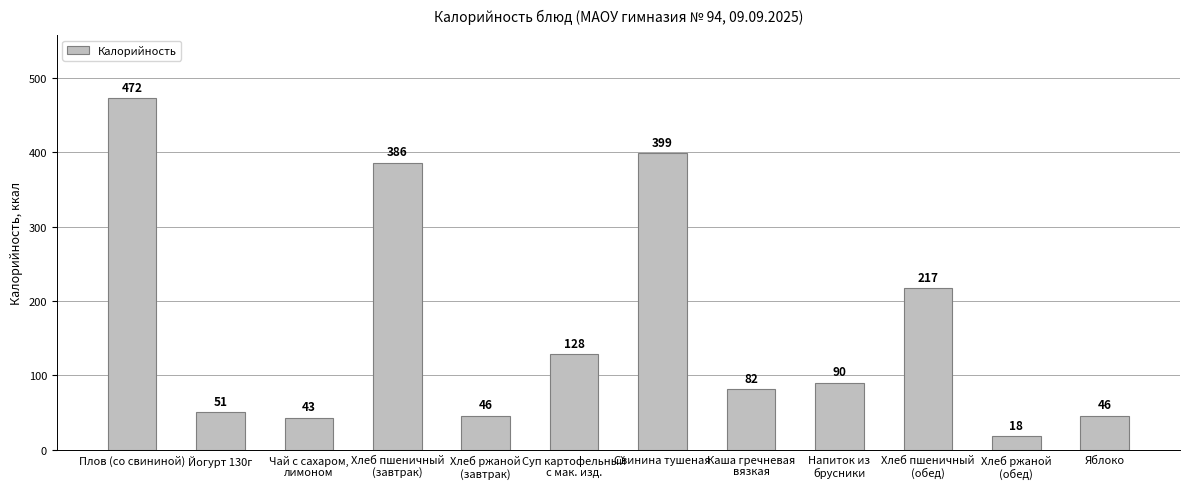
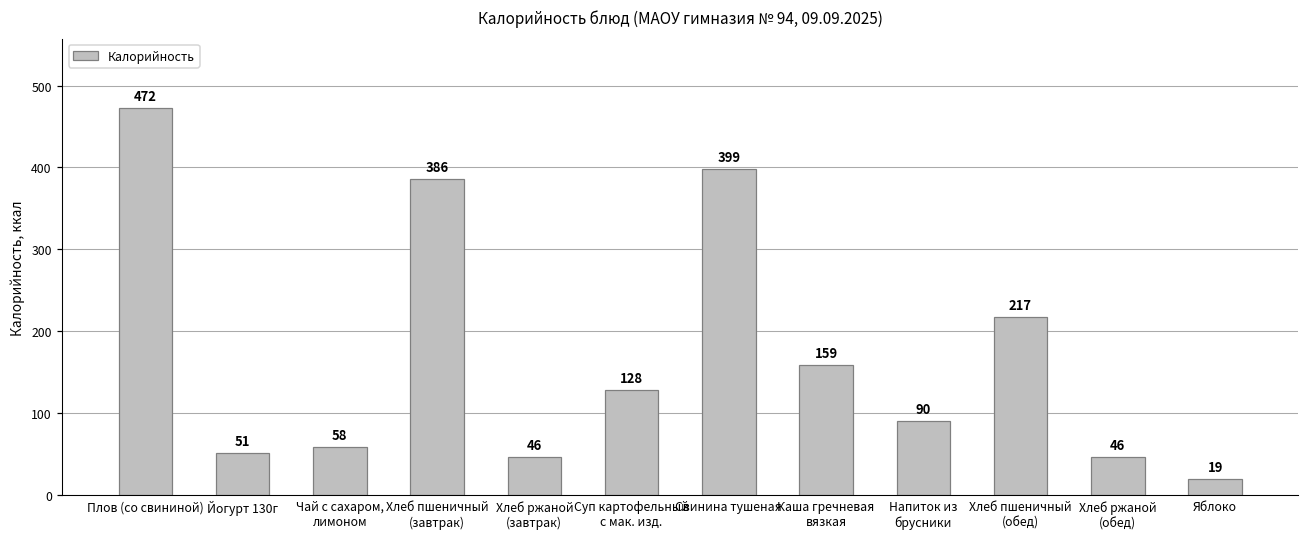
Чай с сахаром, лимоном: 43 -> 58
Каша гречневая вязкая: 82 -> 159
Хлеб ржаной (обед): 18 -> 46
Яблоко: 46 -> 19
